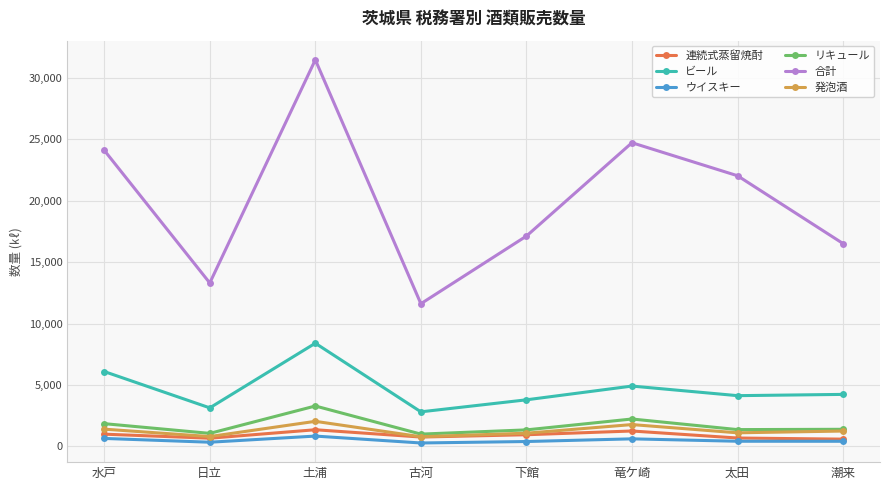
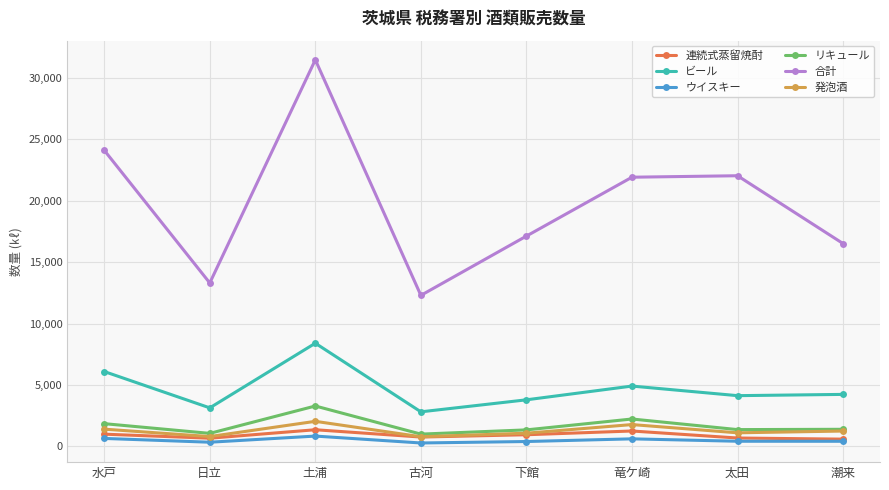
合計, 古河: 11,600 -> 12,300
合計, 竜ケ崎: 24,700 -> 21,900
